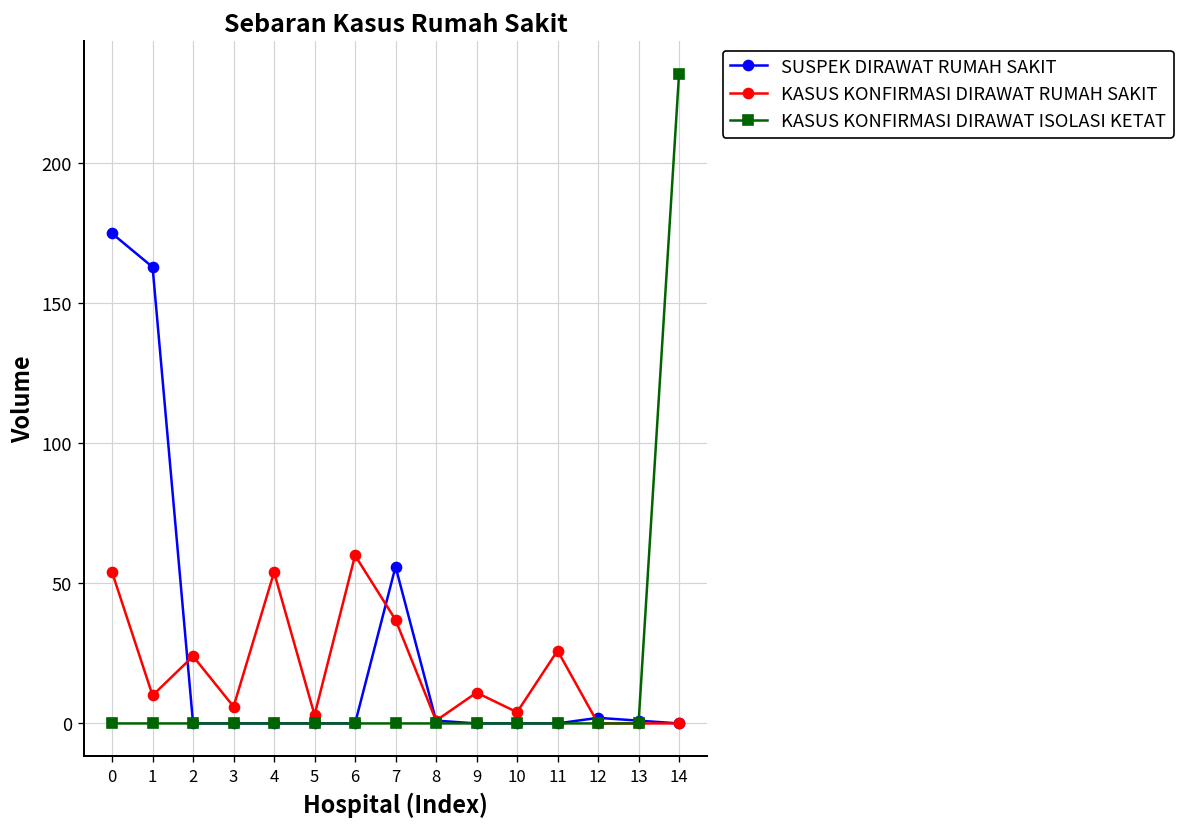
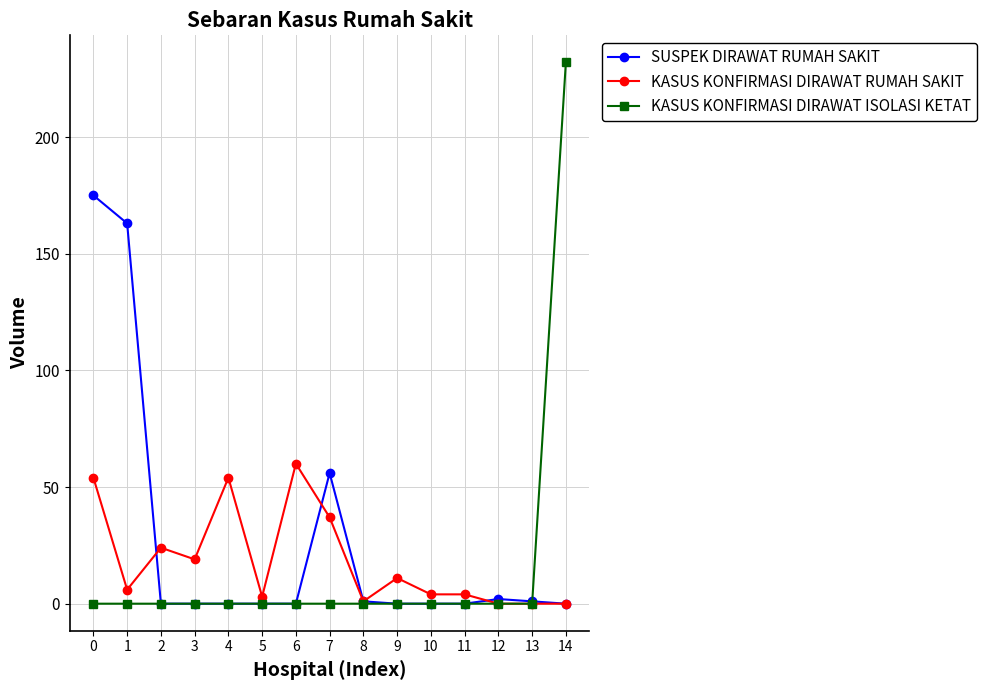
KASUS KONFIRMASI DIRAWAT RUMAH SAKIT, 1: 10 -> 6
KASUS KONFIRMASI DIRAWAT RUMAH SAKIT, 3: 6 -> 19
KASUS KONFIRMASI DIRAWAT RUMAH SAKIT, 11: 26 -> 4
